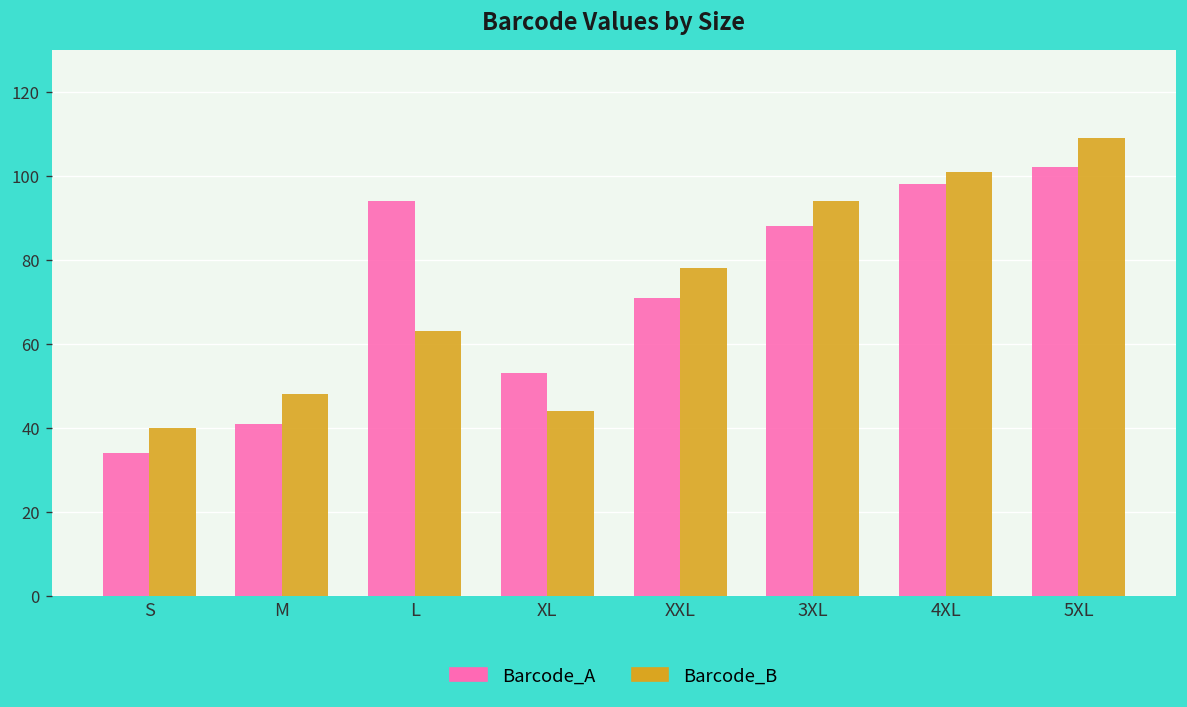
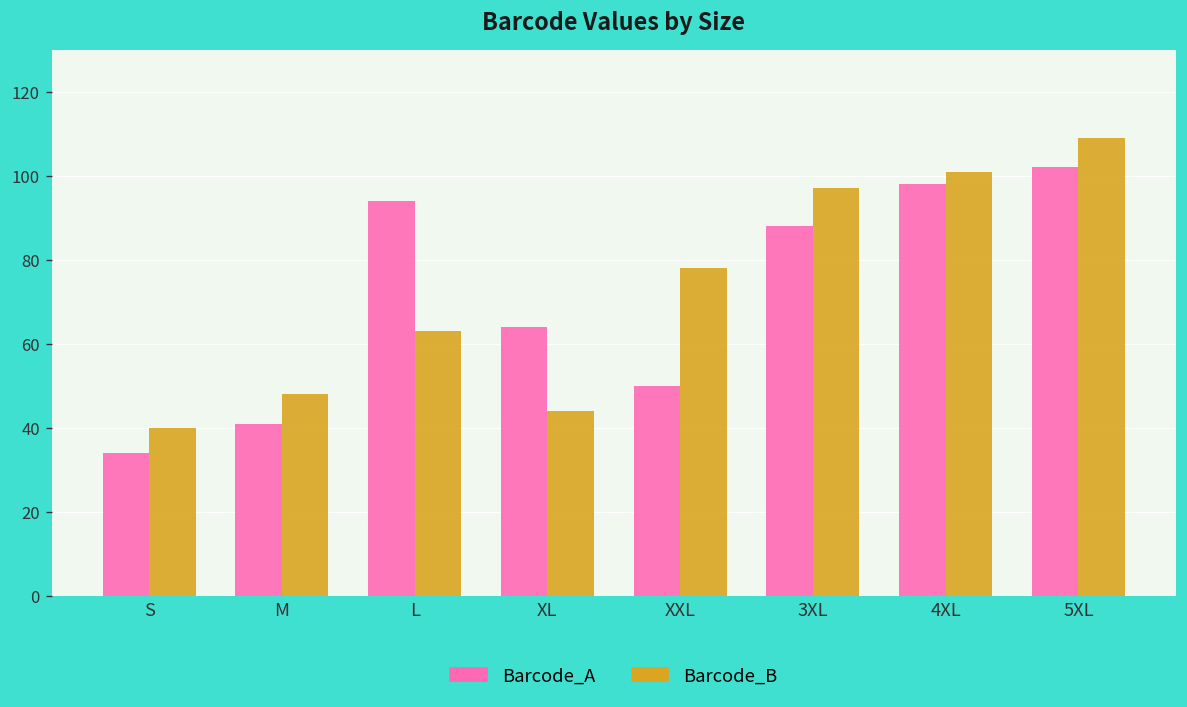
Barcode_A, XL: 53 -> 64
Barcode_A, XXL: 71 -> 50
Barcode_B, 3XL: 94 -> 97
